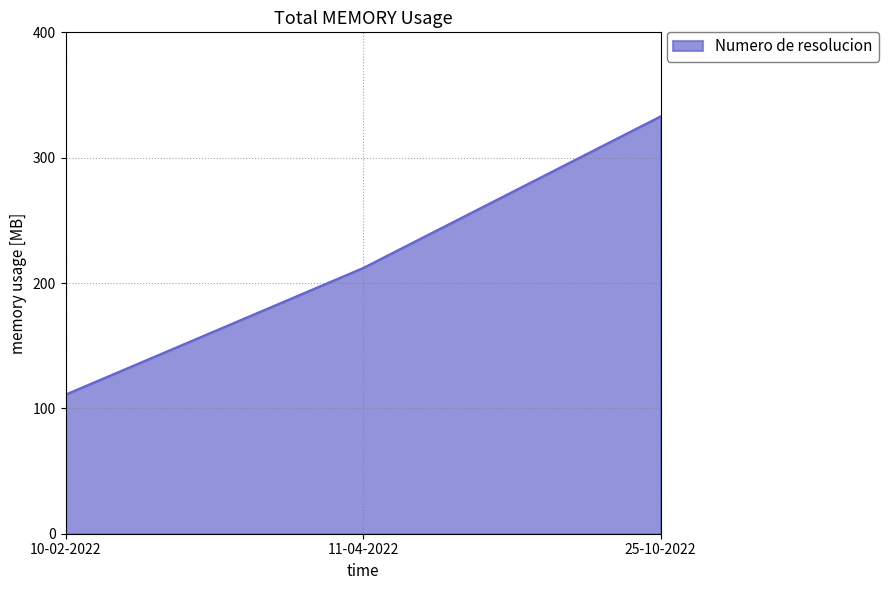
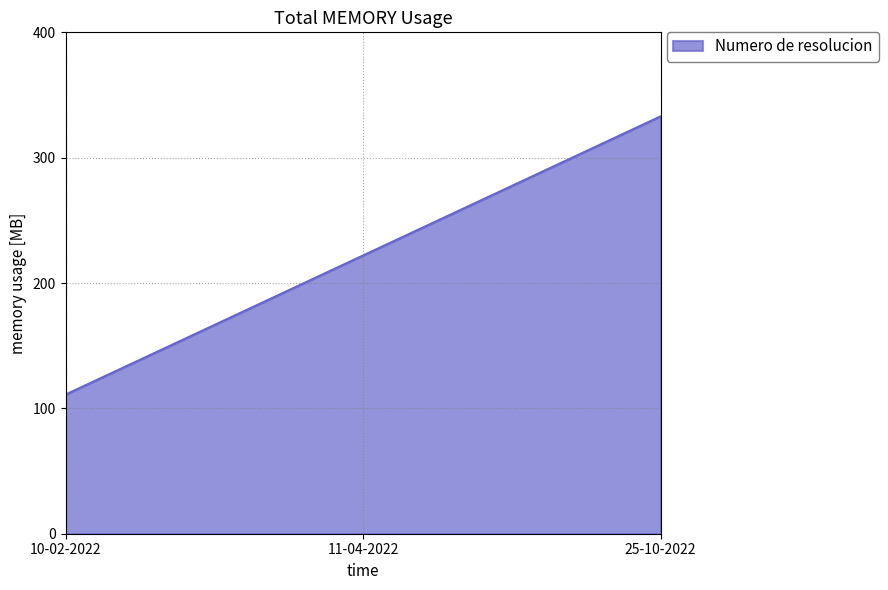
11-04-2022: 212 -> 222
